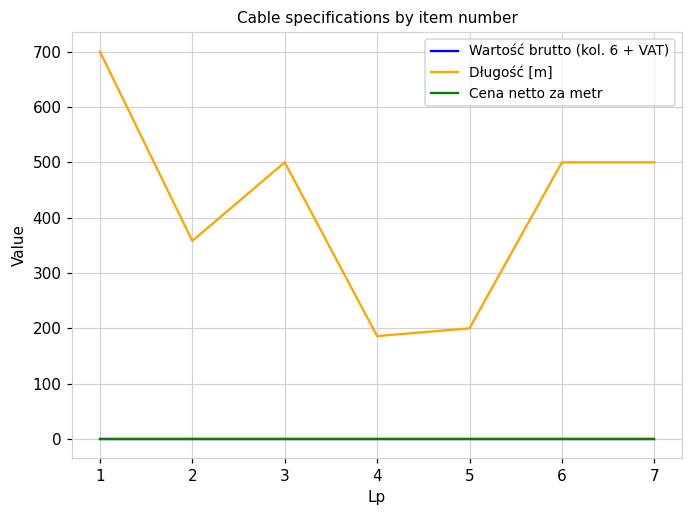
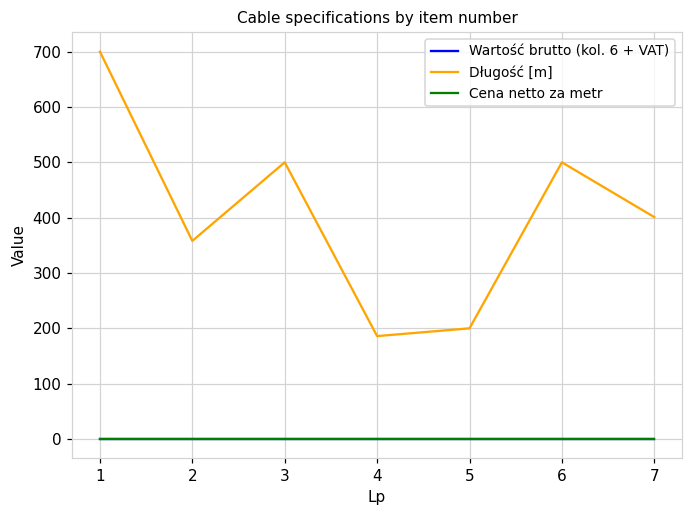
Długość [m], 7: 500 -> 400
